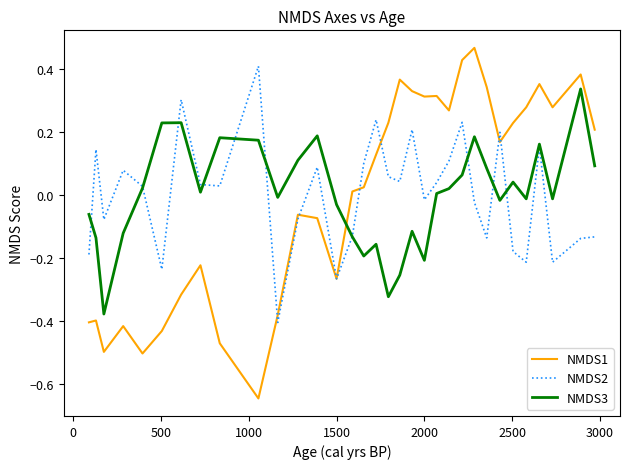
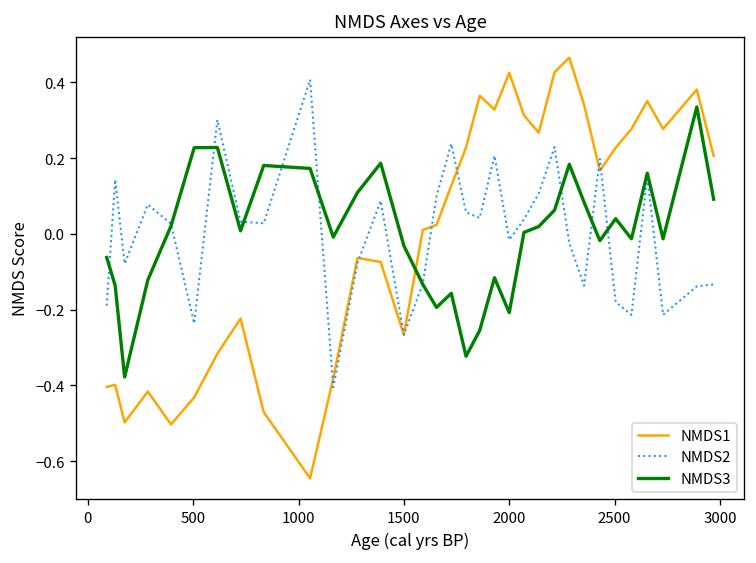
NMDS1, 2000: 0.31 -> 0.43
